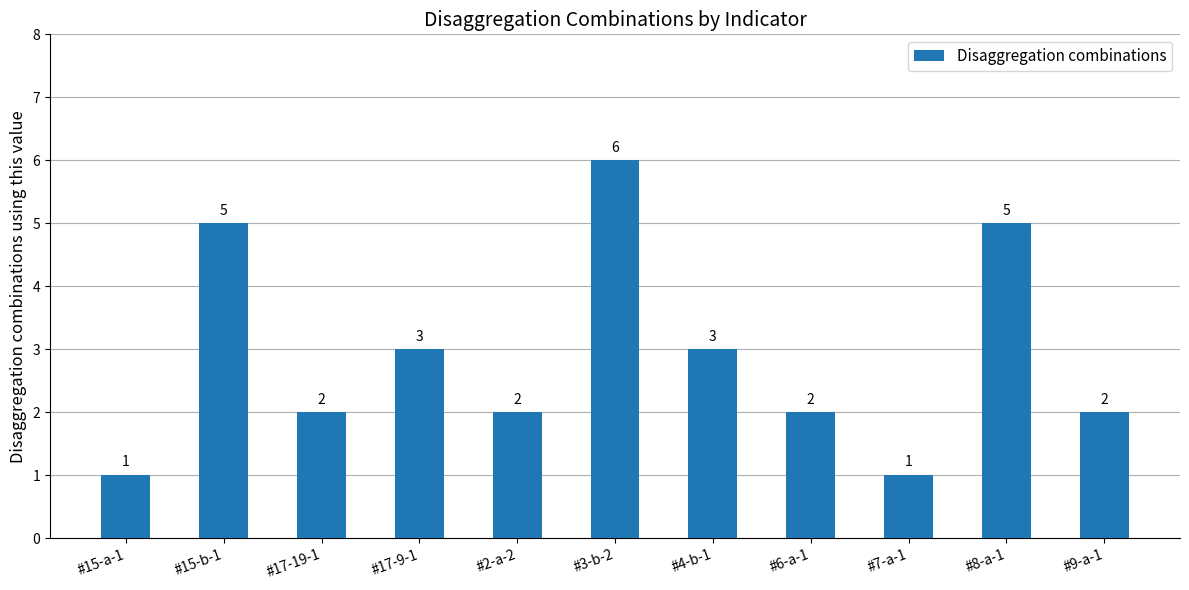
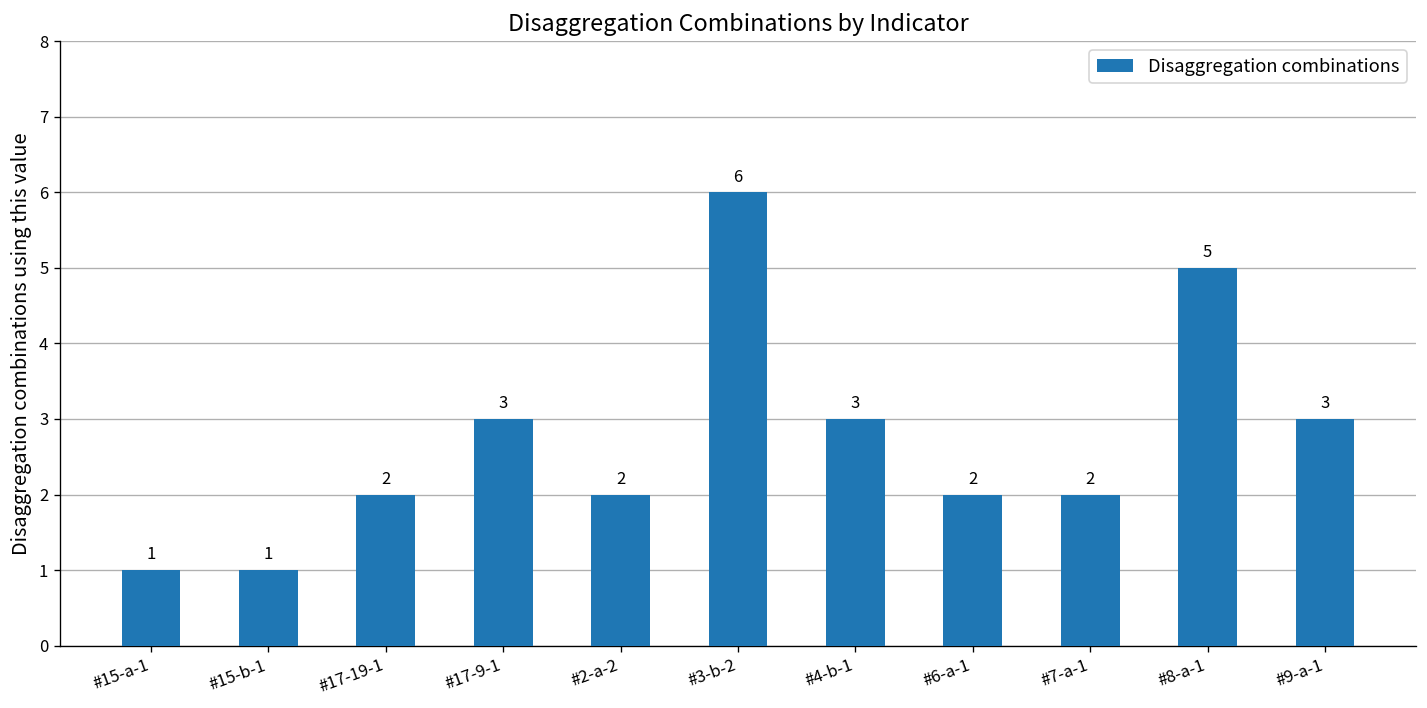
#15-b-1: 5 -> 1
#7-a-1: 1 -> 2
#9-a-1: 2 -> 3
